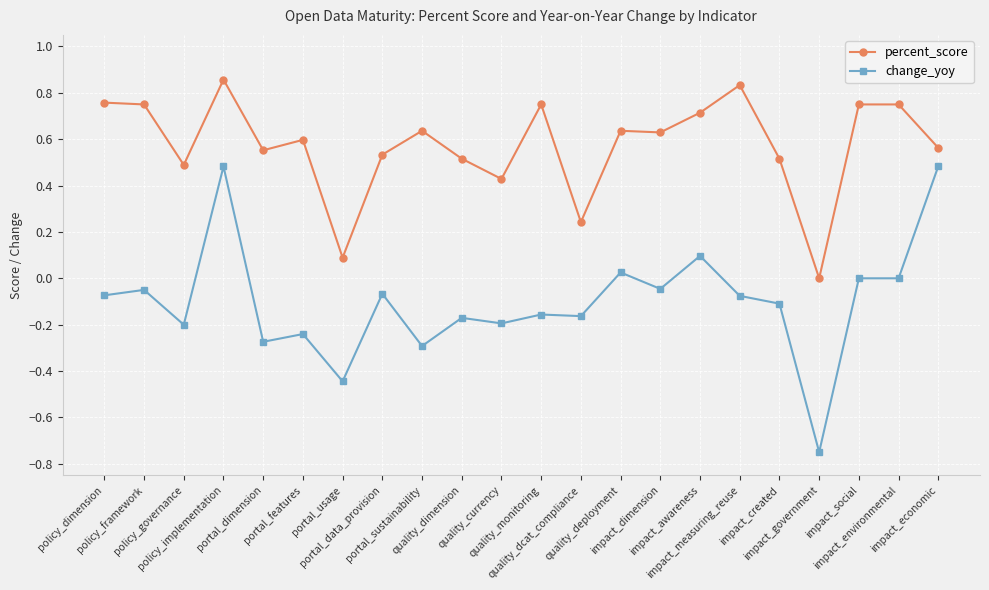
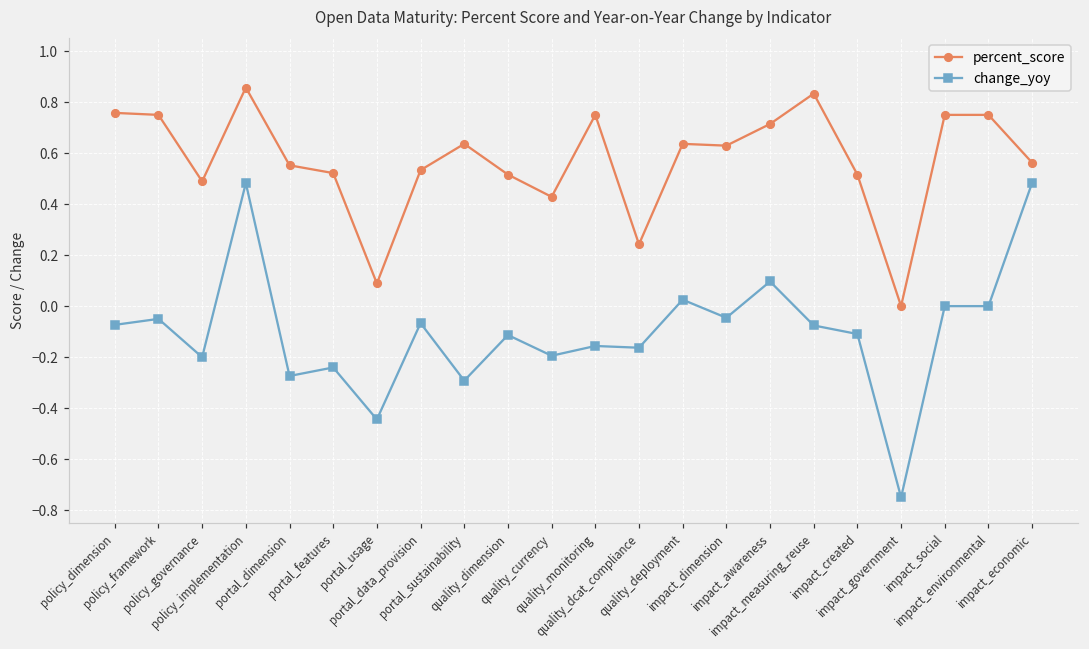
percent_score, portal_features: 0.60 -> 0.52
change_yoy, quality_dimension: -0.17 -> -0.11
